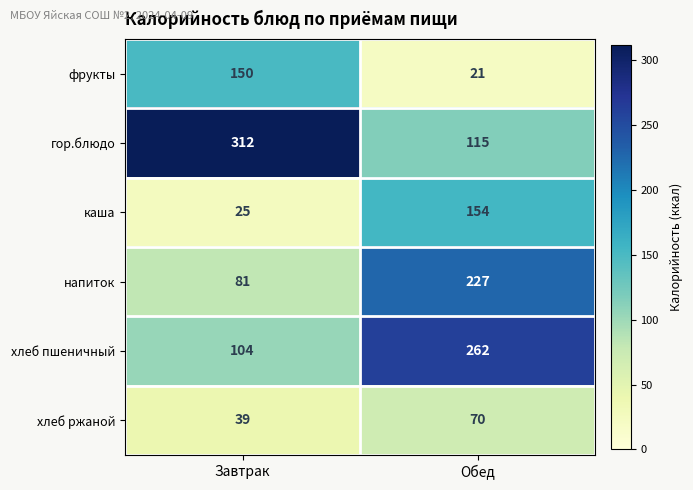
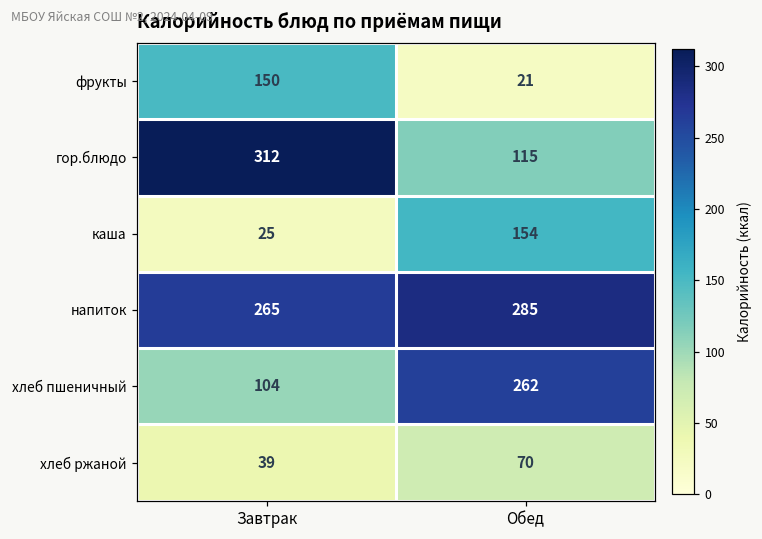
напиток, Завтрак: 81 -> 265
напиток, Обед: 227 -> 285
